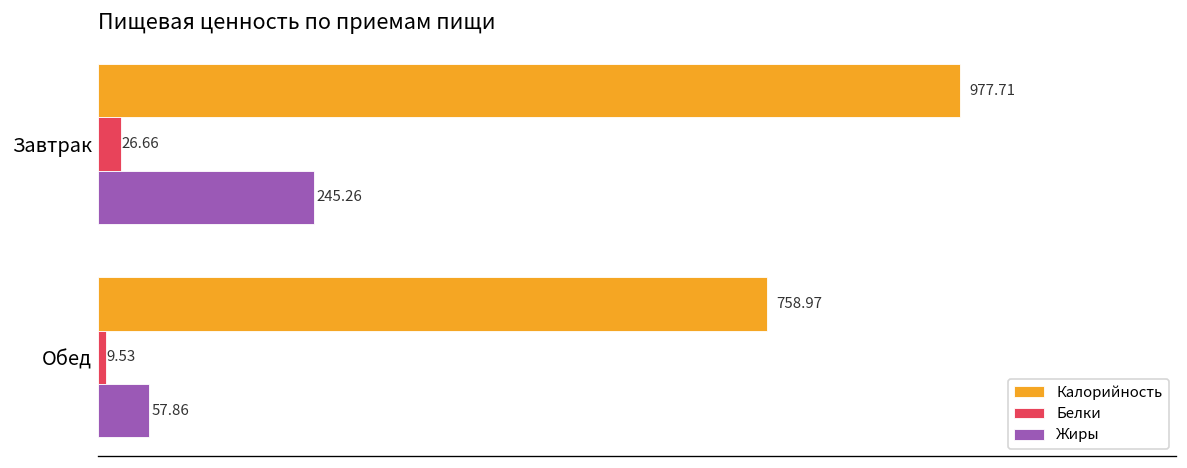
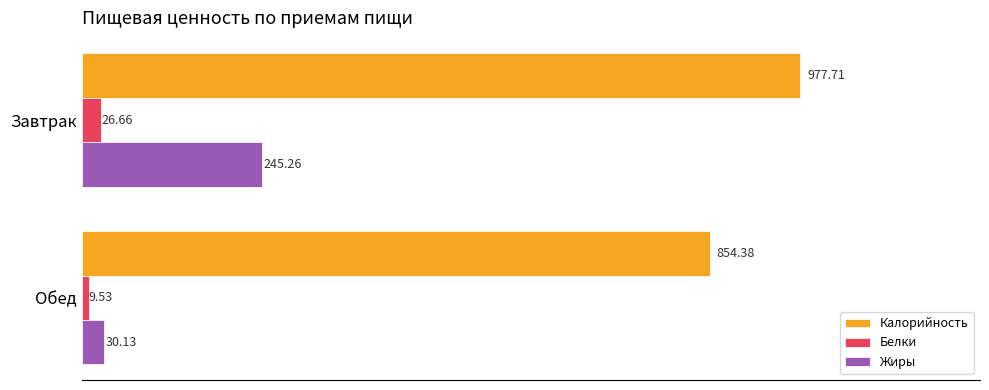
Калорийность, Обед: 758.97 -> 854.38
Жиры, Обед: 57.86 -> 30.13
